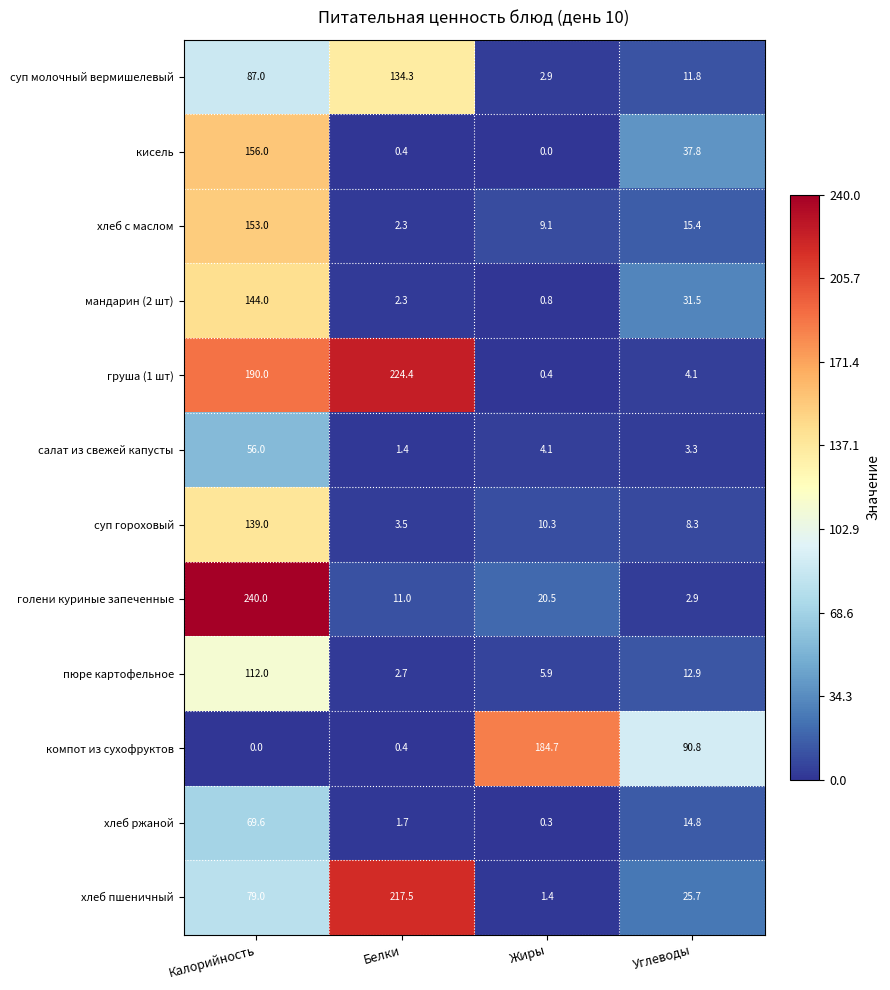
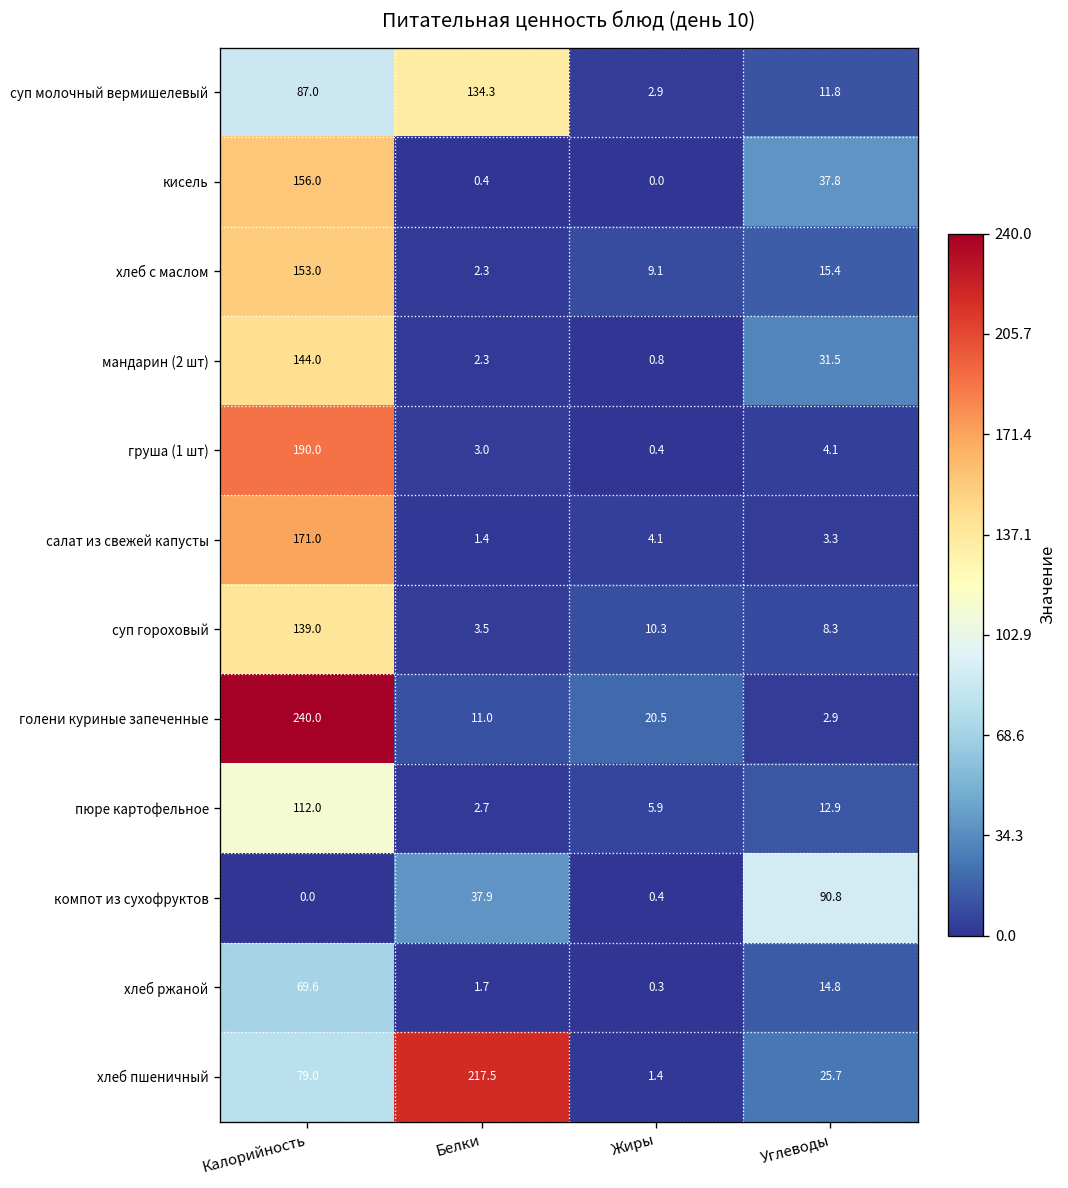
груша (1 шт), Белки: 224.4 -> 3.0
салат из свежей капусты, Калорийность: 56.0 -> 171.0
компот из сухофруктов, Белки: 0.4 -> 37.9
компот из сухофруктов, Жиры: 184.7 -> 0.4
